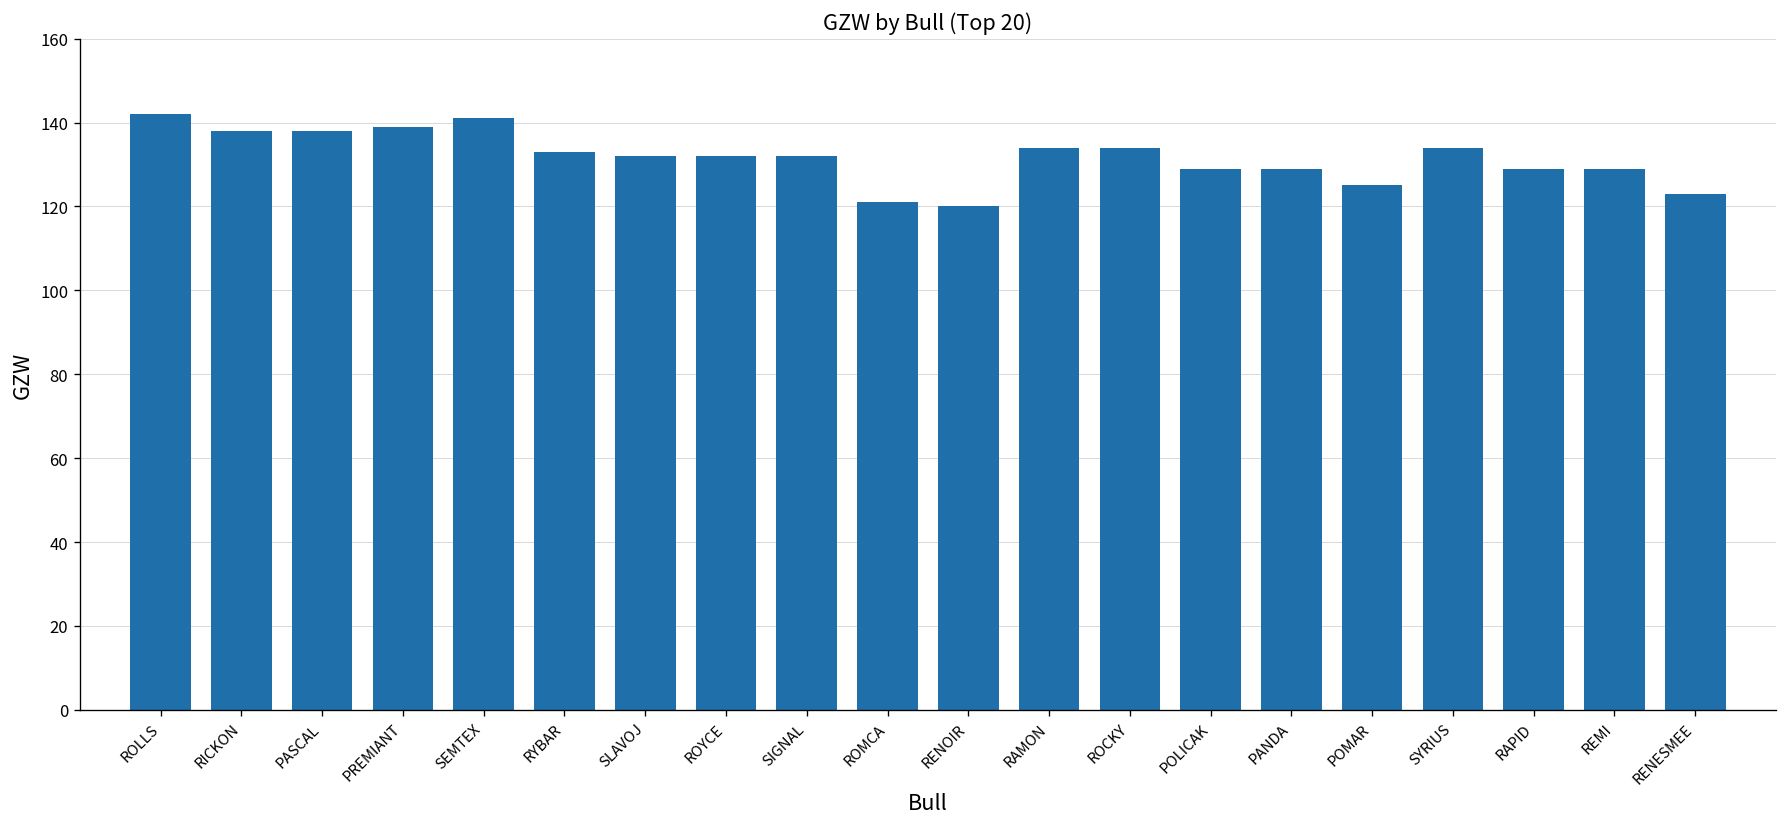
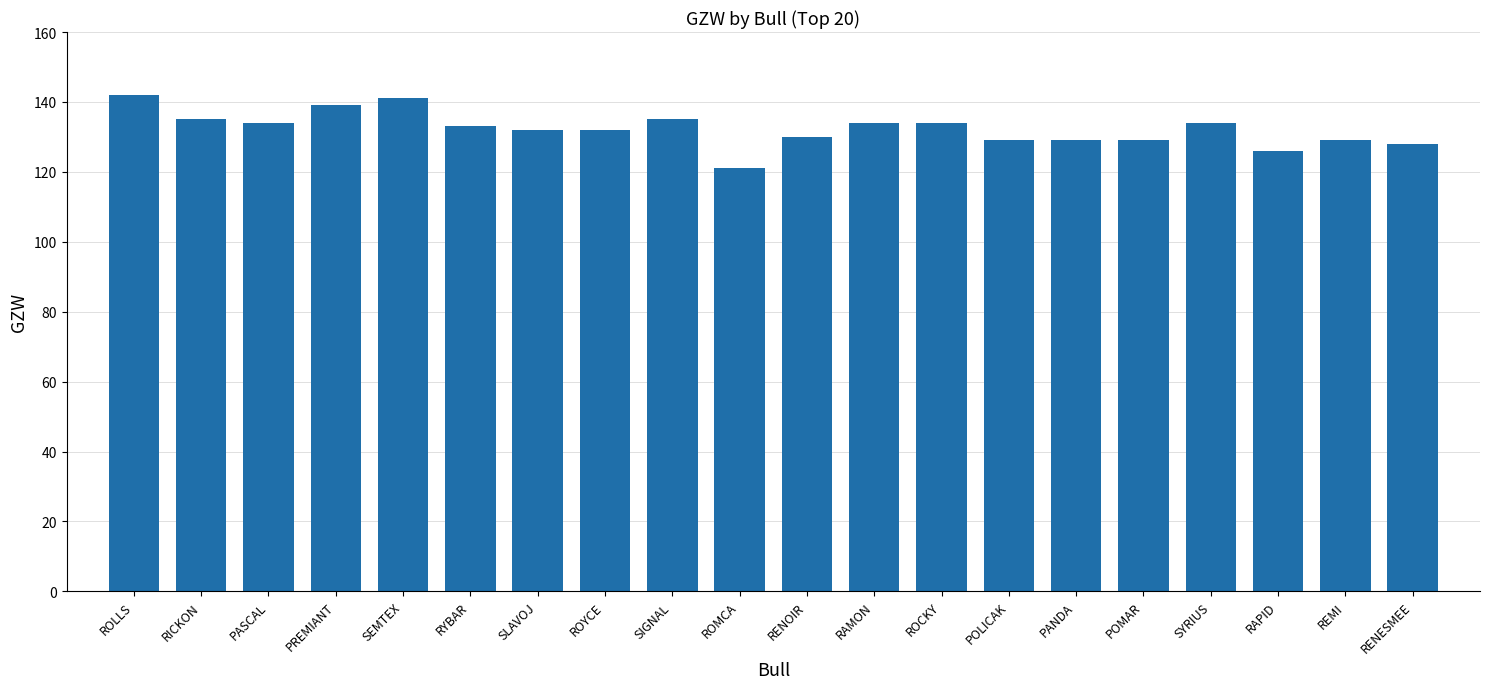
RICKON: 138 -> 135
PASCAL: 138 -> 134
SIGNAL: 132 -> 135
RENOIR: 120 -> 130
POMAR: 125 -> 129
RAPID: 129 -> 126
RENESMEE: 123 -> 128
